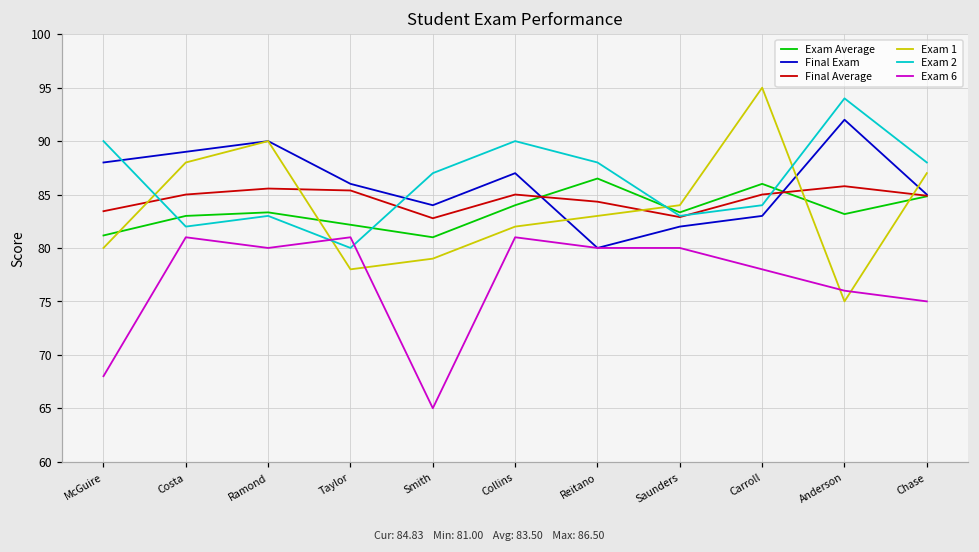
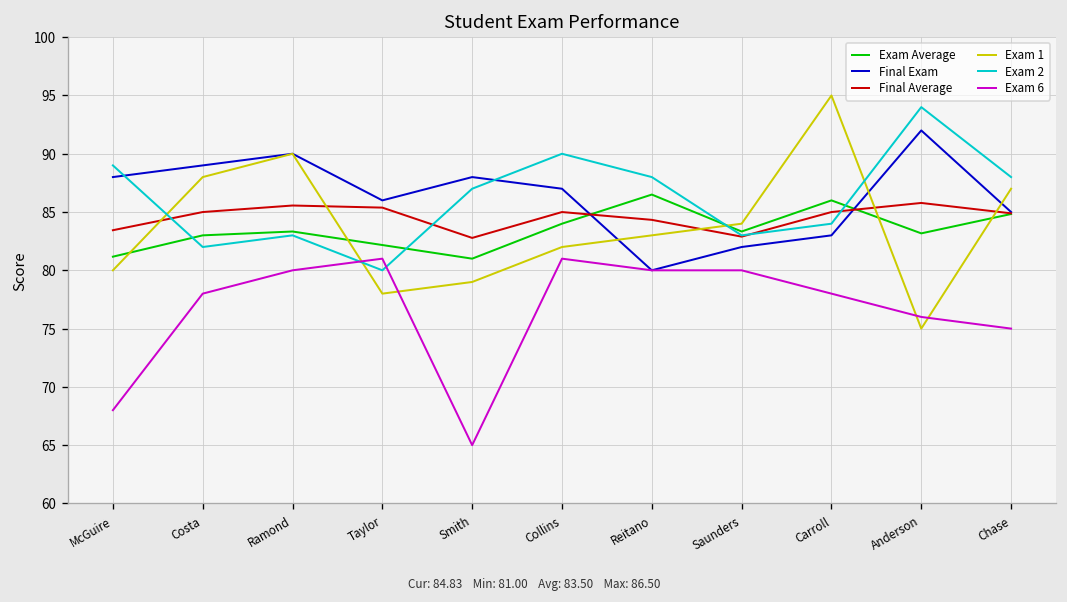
Exam 2, McGuire: 90 -> 89
Exam 6, Costa: 81 -> 78
Final Exam, Smith: 84 -> 88
